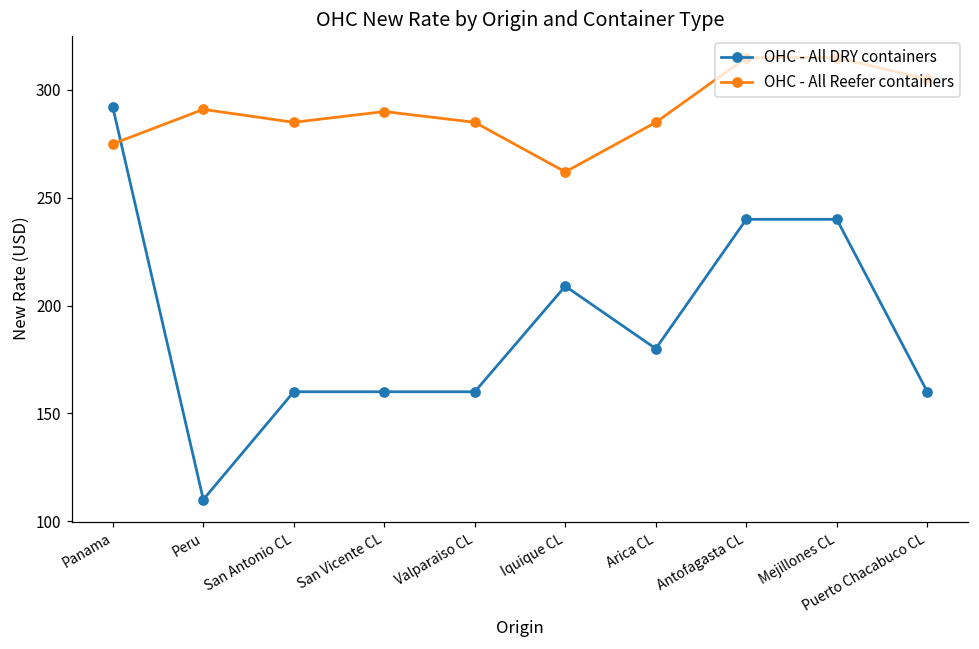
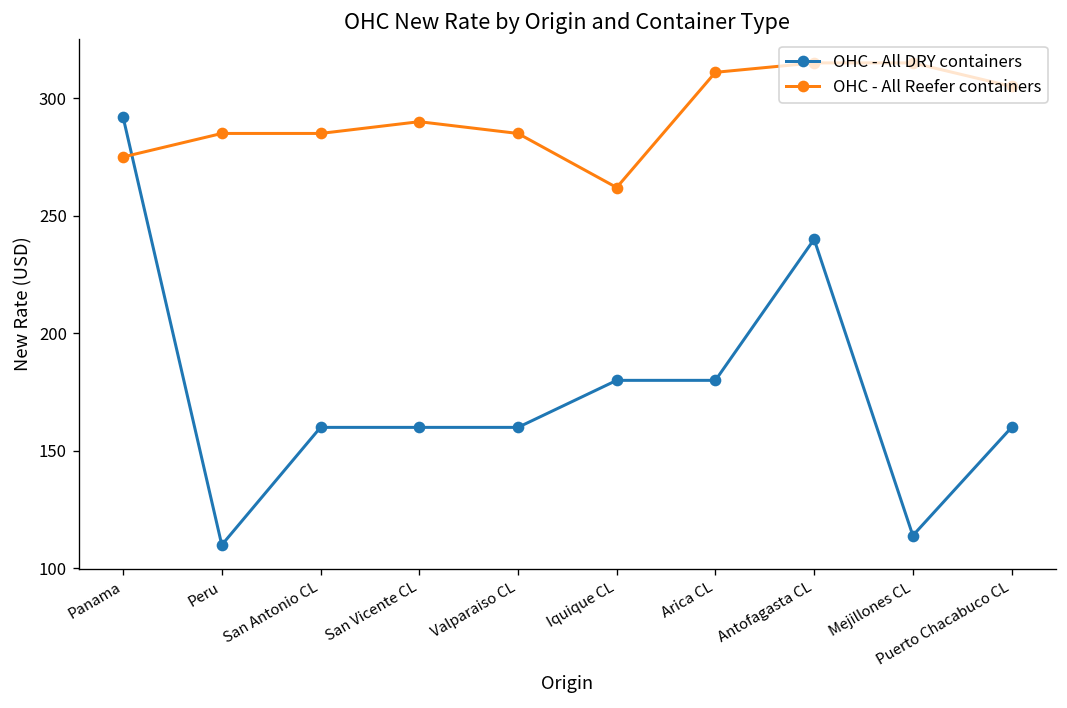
OHC - All Reefer containers, Peru: 291 -> 285
OHC - All DRY containers, Iquique CL: 209 -> 180
OHC - All Reefer containers, Arica CL: 285 -> 311
OHC - All DRY containers, Mejillones CL: 240 -> 114
